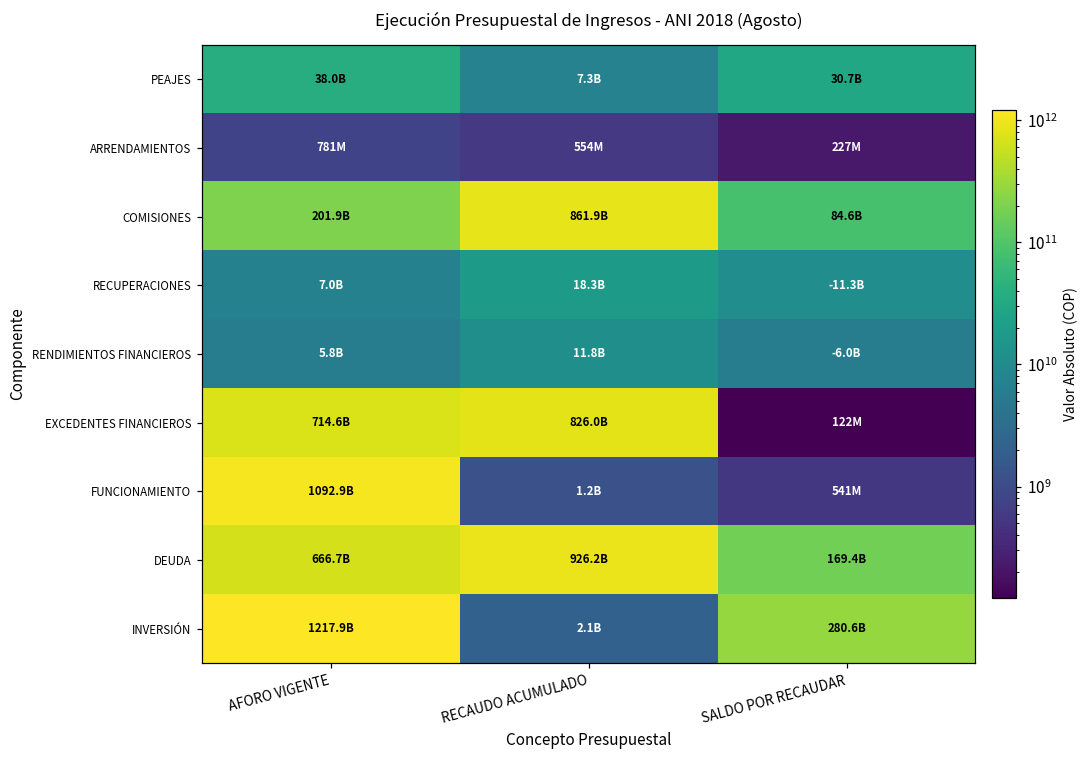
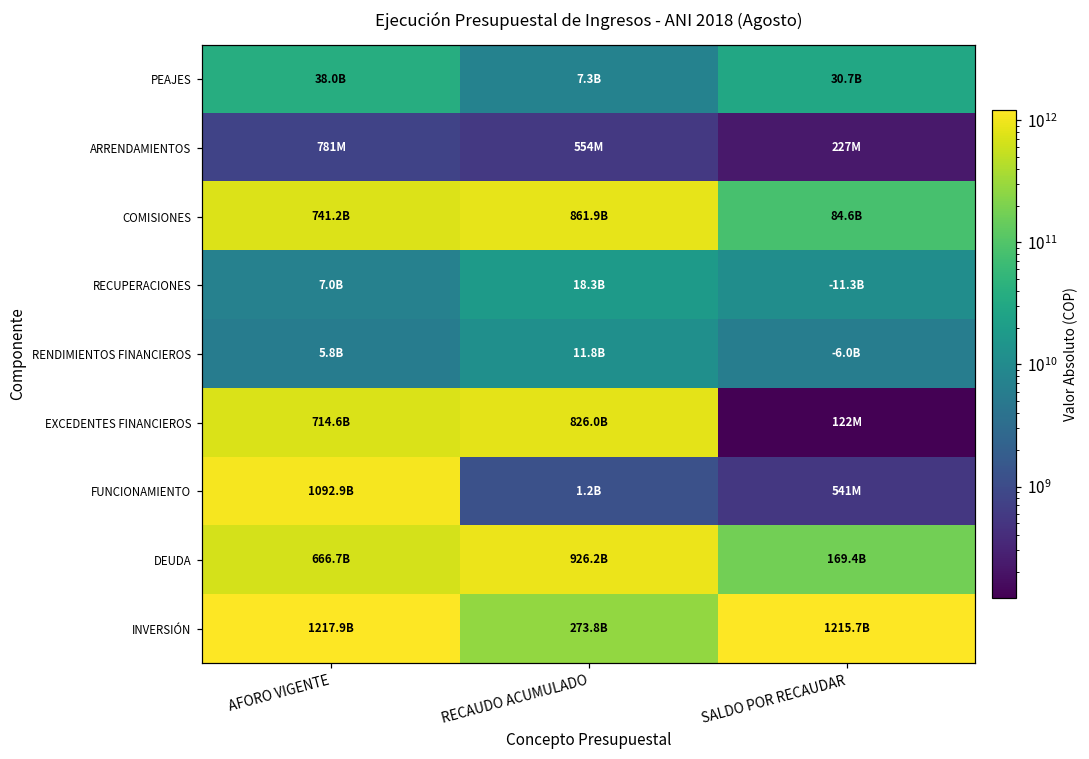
COMISIONES, AFORO VIGENTE: 201.9B -> 741.2B
INVERSIÓN, RECAUDO ACUMULADO: 2.1B -> 273.8B
INVERSIÓN, SALDO POR RECAUDAR: 280.6B -> 1215.7B
